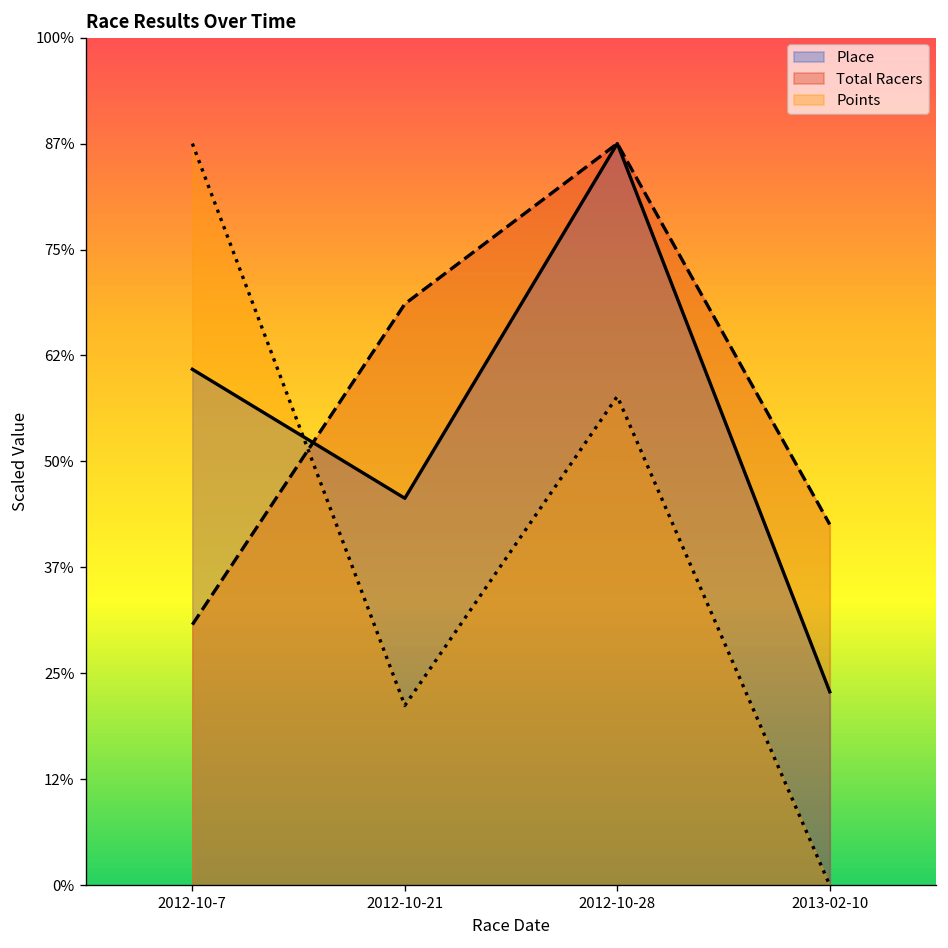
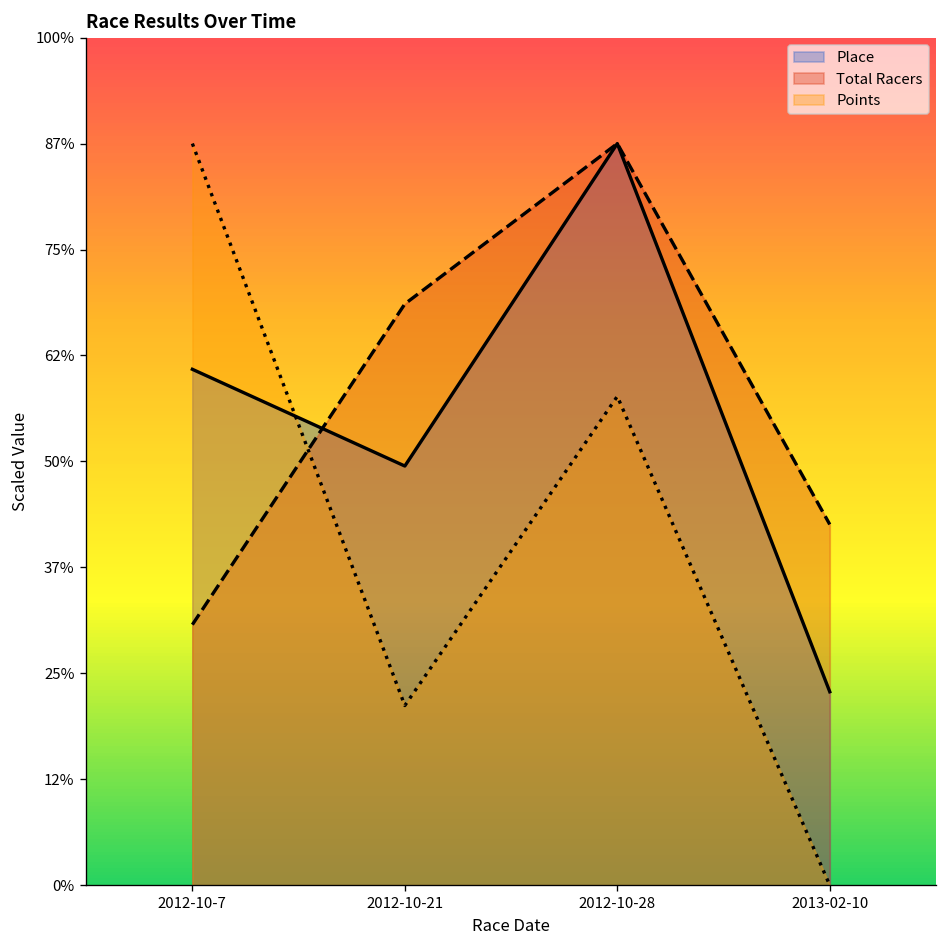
Place, 2012-10-21: 46% -> 49%
